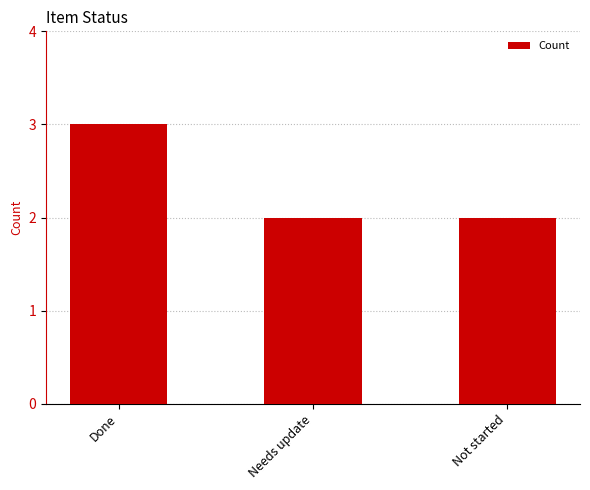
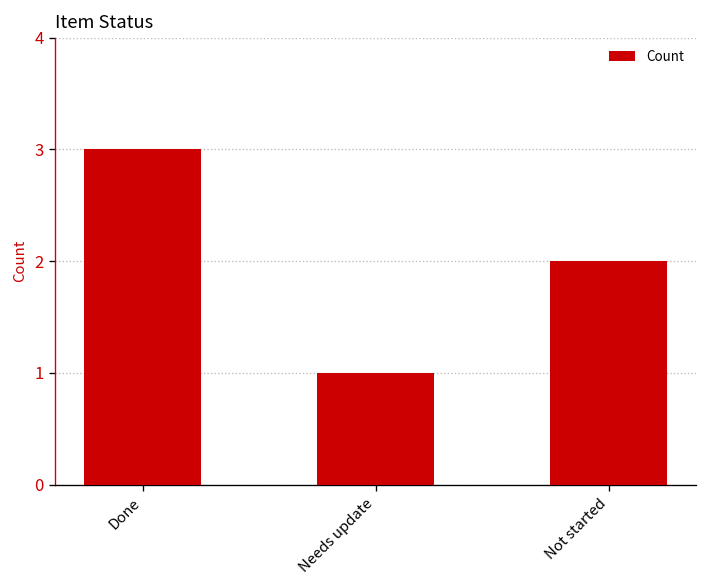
Needs update: 2 -> 1
